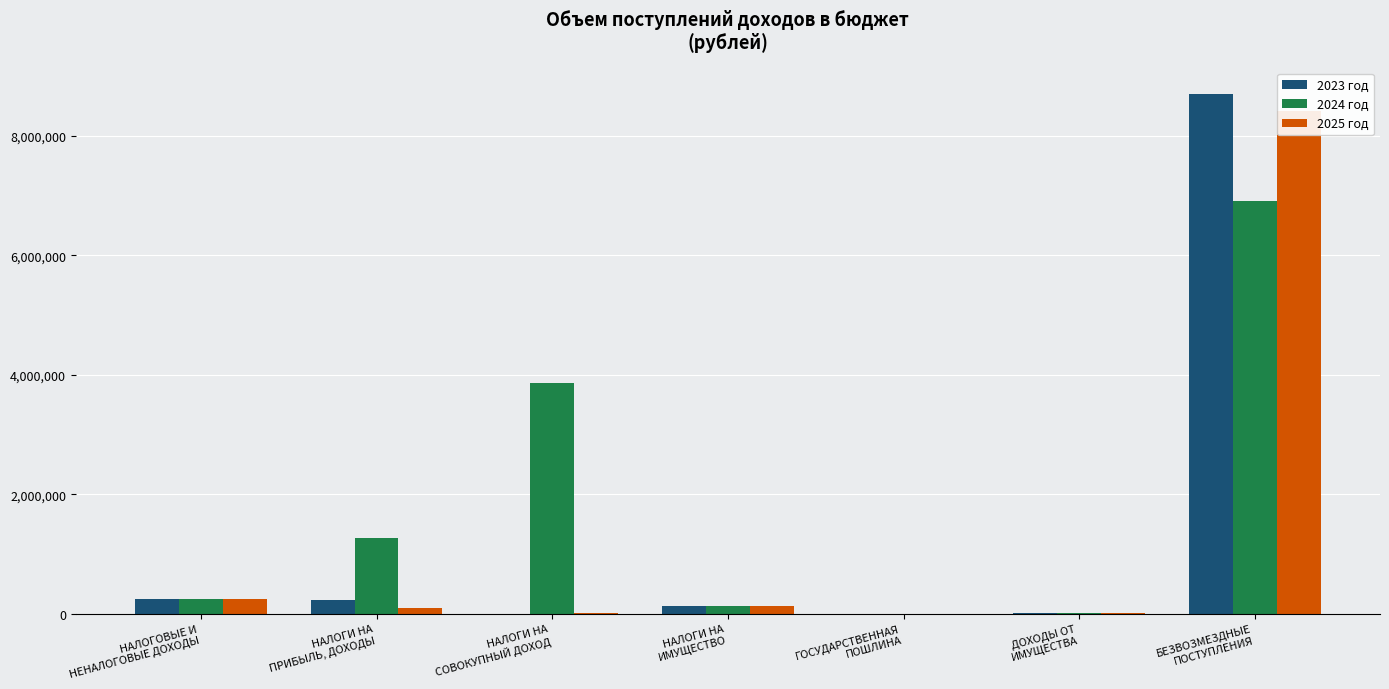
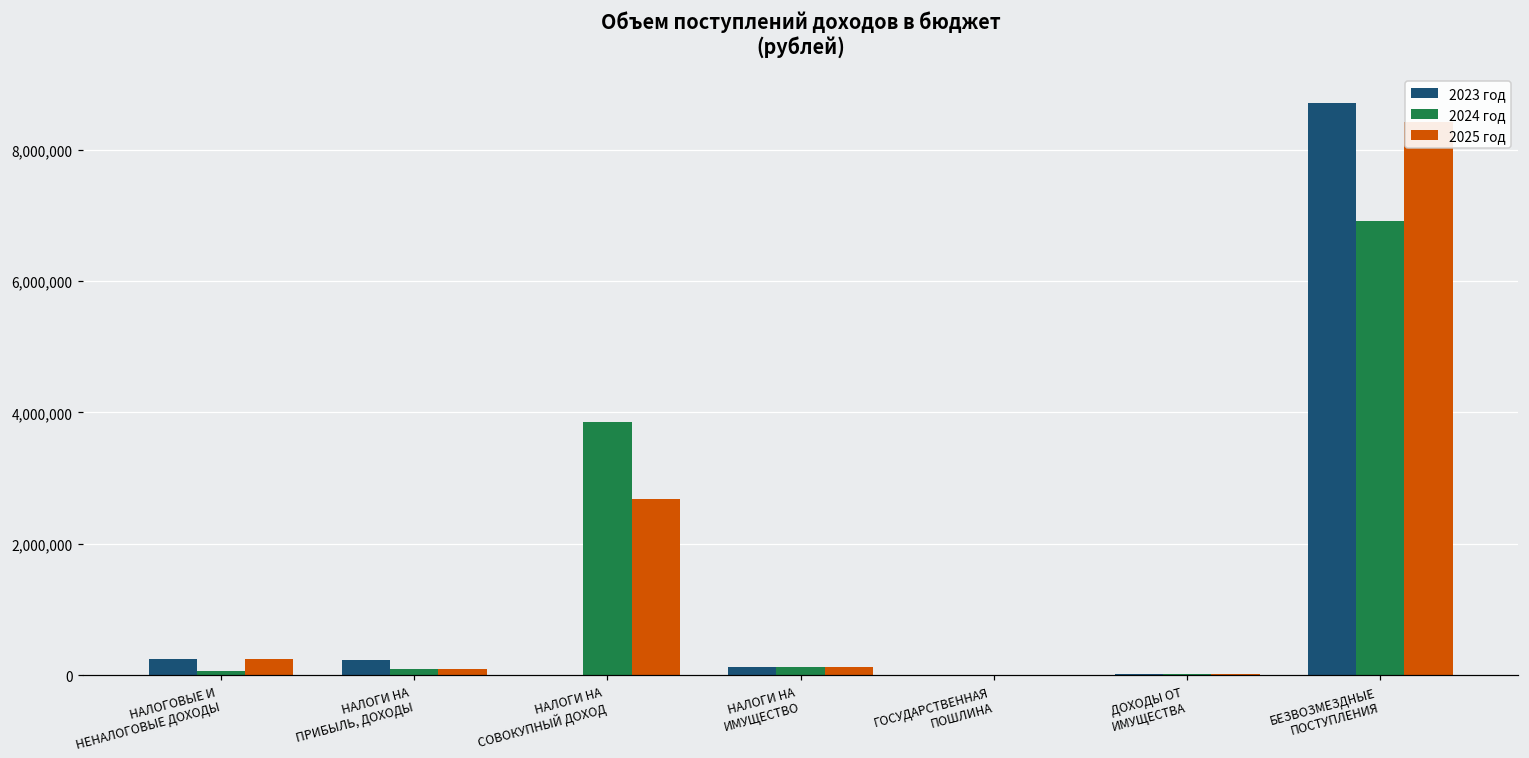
2024 год, НАЛОГОВЫЕ И НЕНАЛОГОВЫЕ ДОХОДЫ: 300,000 -> 100,000
2024 год, НАЛОГИ НА ПРИБЫЛЬ, ДОХОДЫ: 1,300,000 -> 100,000
2025 год, НАЛОГИ НА СОВОКУПНЫЙ ДОХОД: 0 -> 2,700,000
